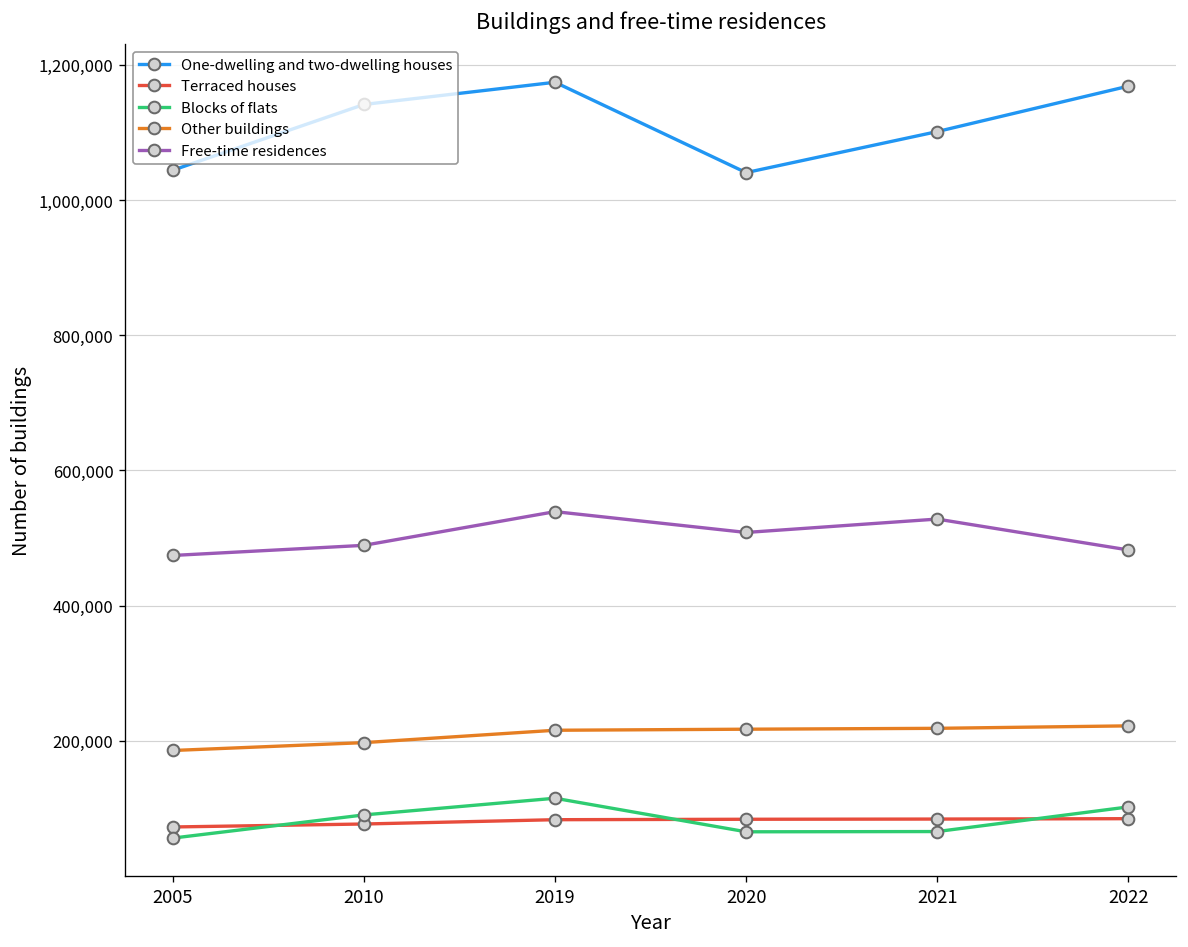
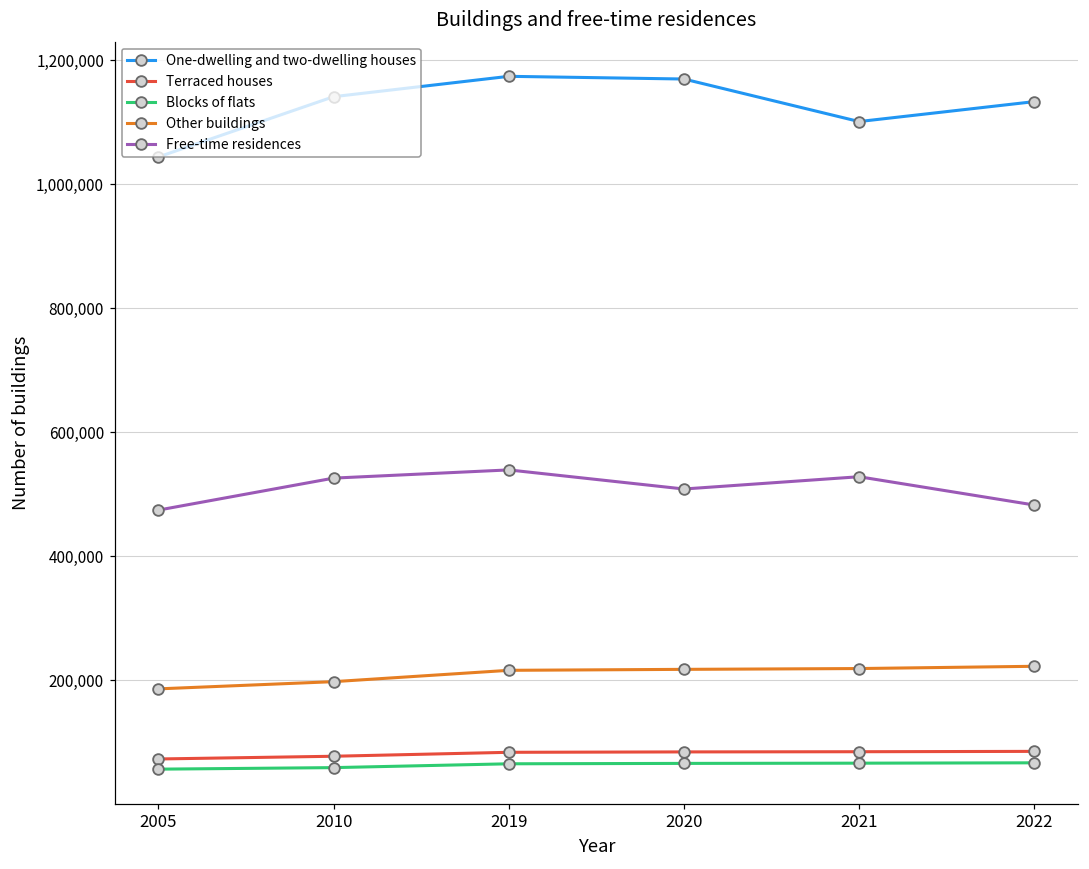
Blocks of flats, 2010: 90,000 -> 60,000
Free-time residences, 2010: 490,000 -> 530,000
Blocks of flats, 2019: 120,000 -> 60,000
One-dwelling and two-dwelling houses, 2020: 1,040,000 -> 1,170,000
One-dwelling and two-dwelling houses, 2022: 1,170,000 -> 1,130,000
Blocks of flats, 2022: 100,000 -> 70,000
